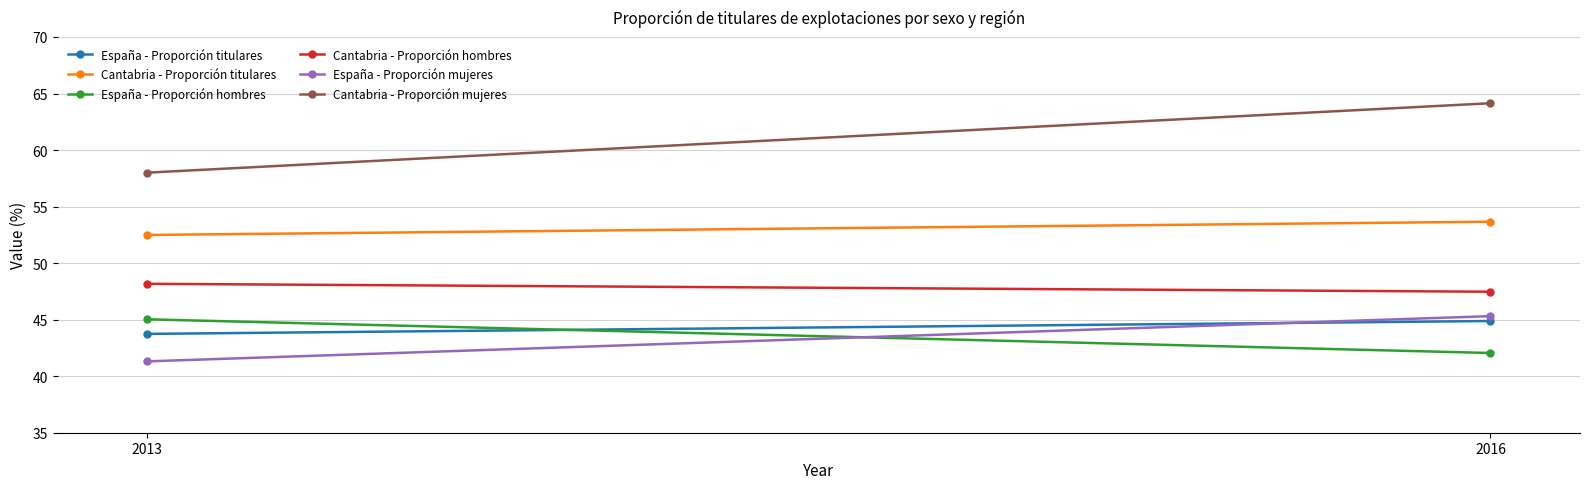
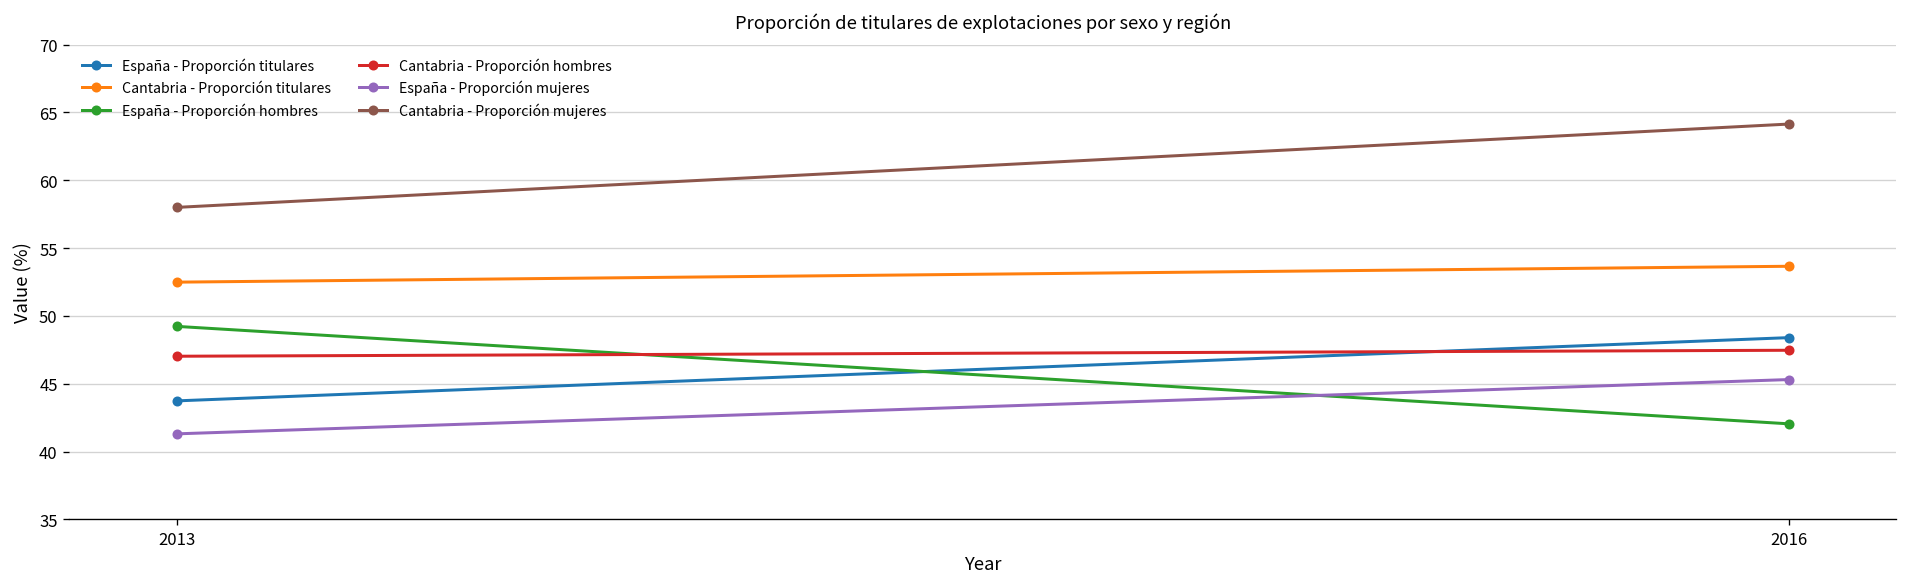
España - Proporción hombres, 2013: 45.0 -> 49.2
Cantabria - Proporción hombres, 2013: 48.2 -> 47.0
España - Proporción titulares, 2016: 44.9 -> 48.4
